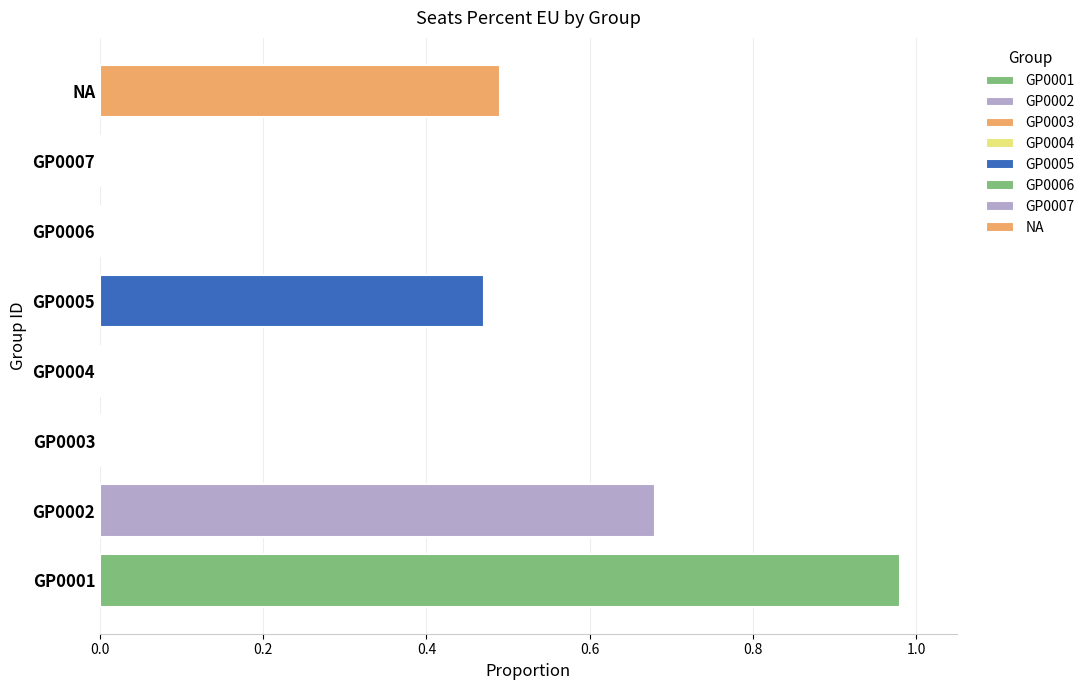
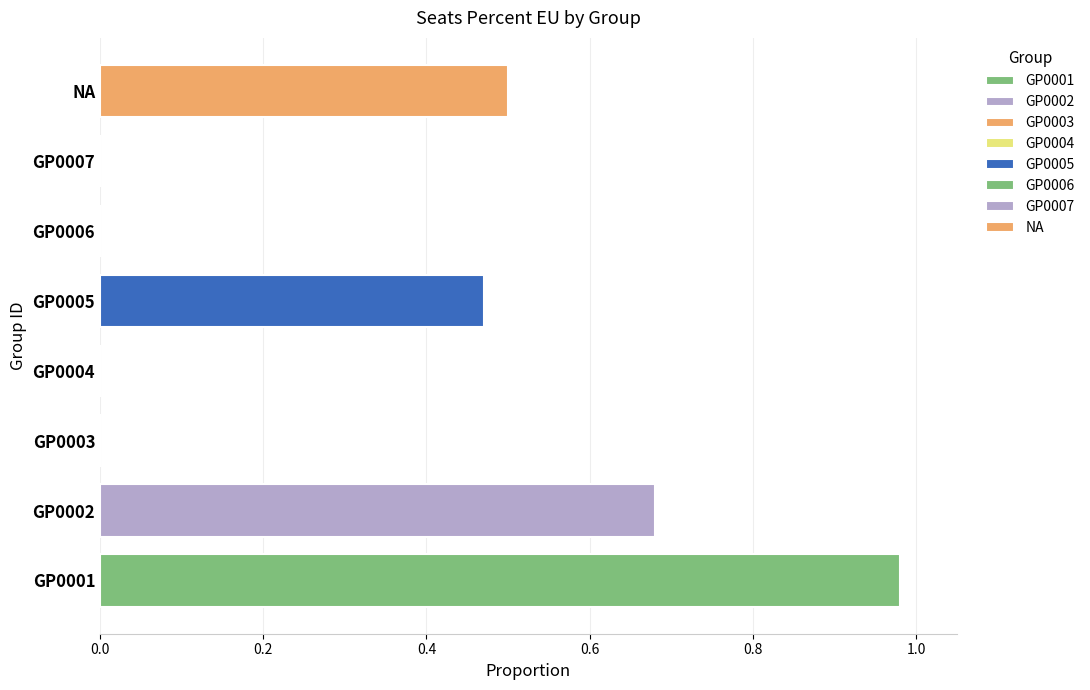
NA: 0.49 -> 0.50
